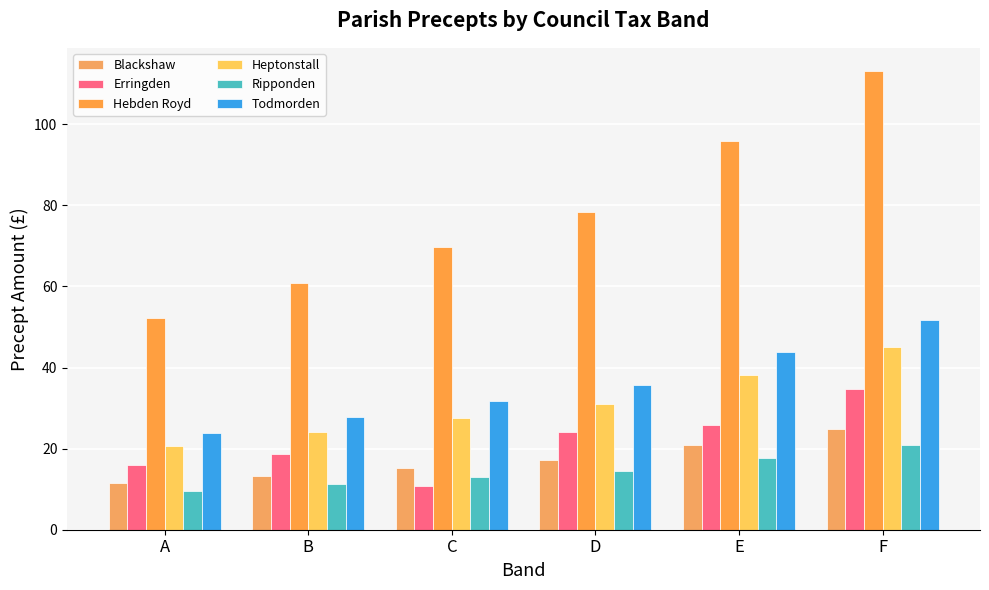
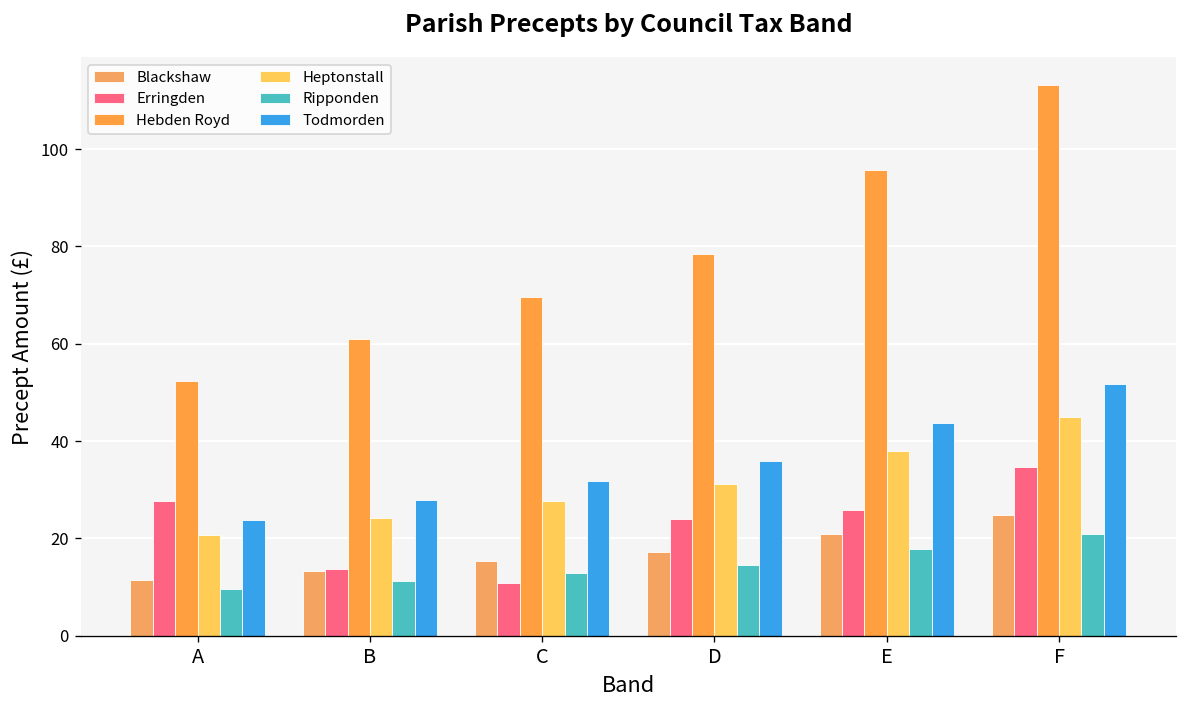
Erringden, A: 16 -> 28
Erringden, B: 19 -> 14
